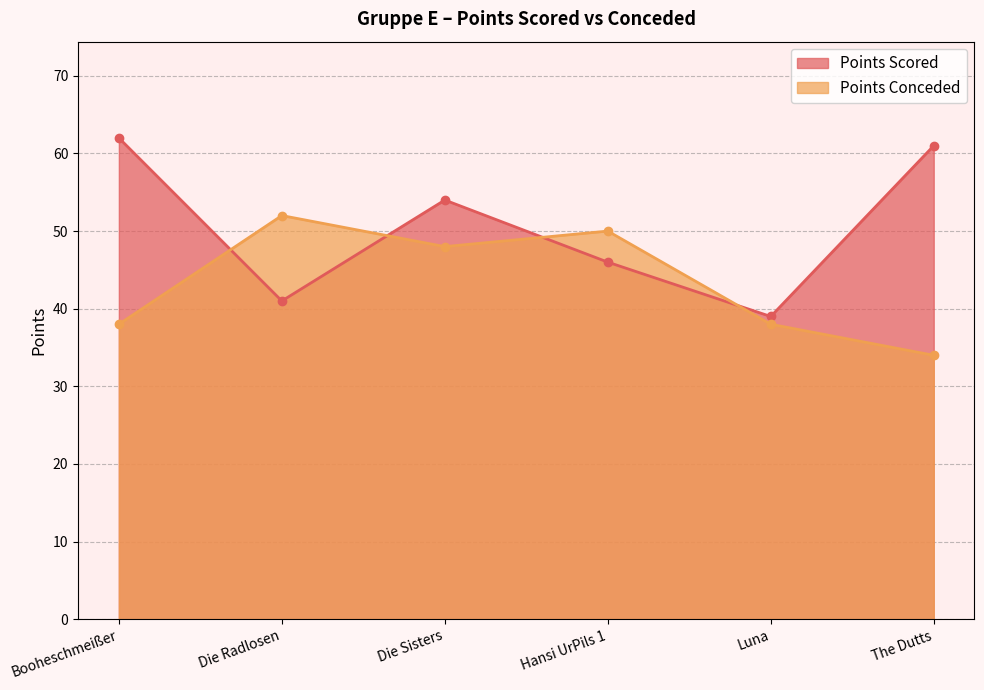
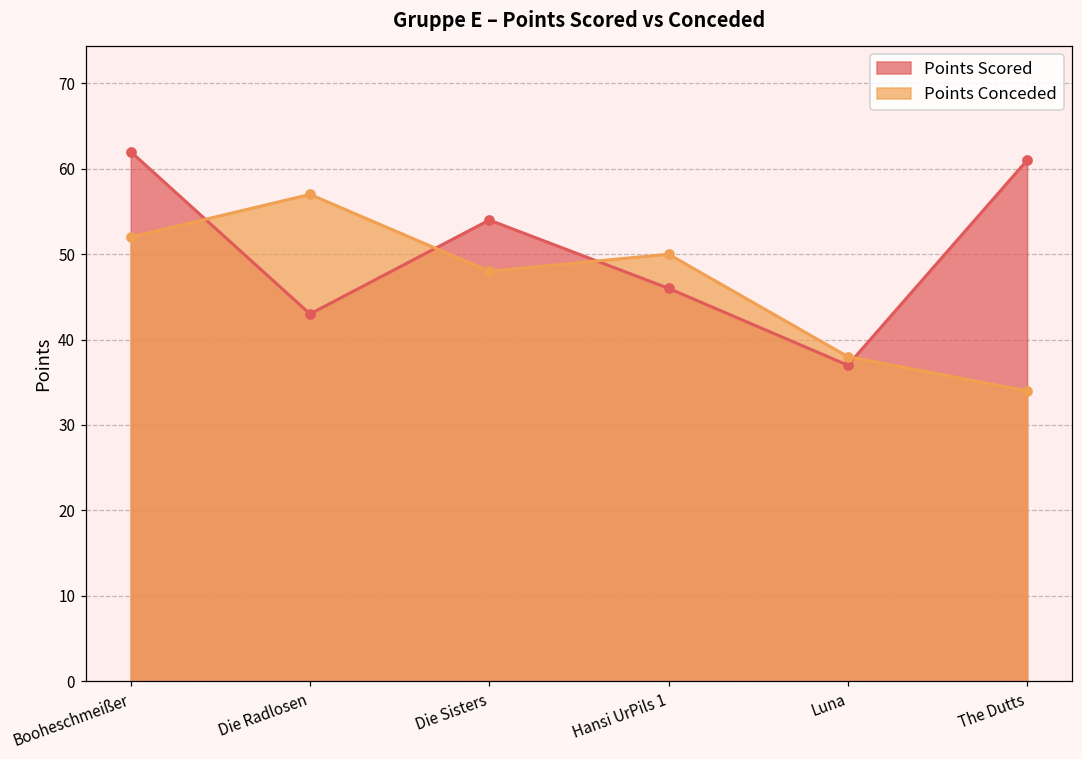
Points Conceded, Booheschmeißer: 38 -> 52
Points Scored, Die Radlosen: 41 -> 43
Points Conceded, Die Radlosen: 52 -> 57
Points Scored, Luna: 39 -> 37
